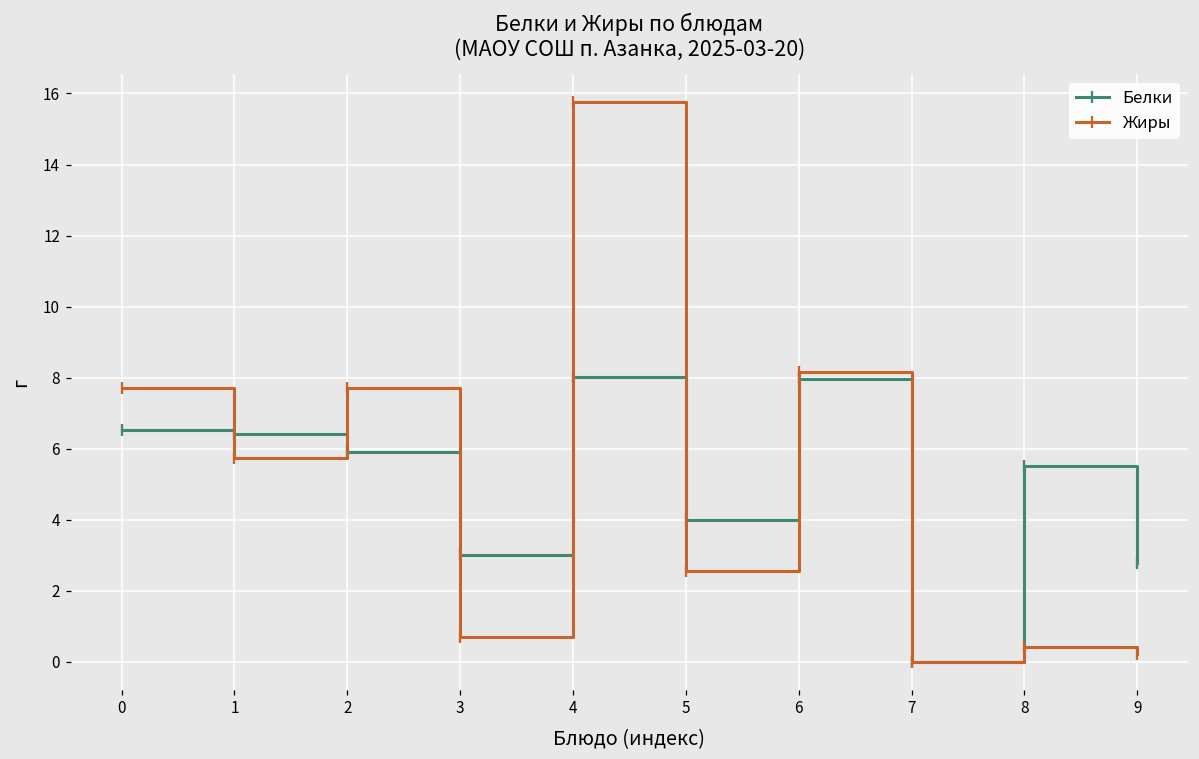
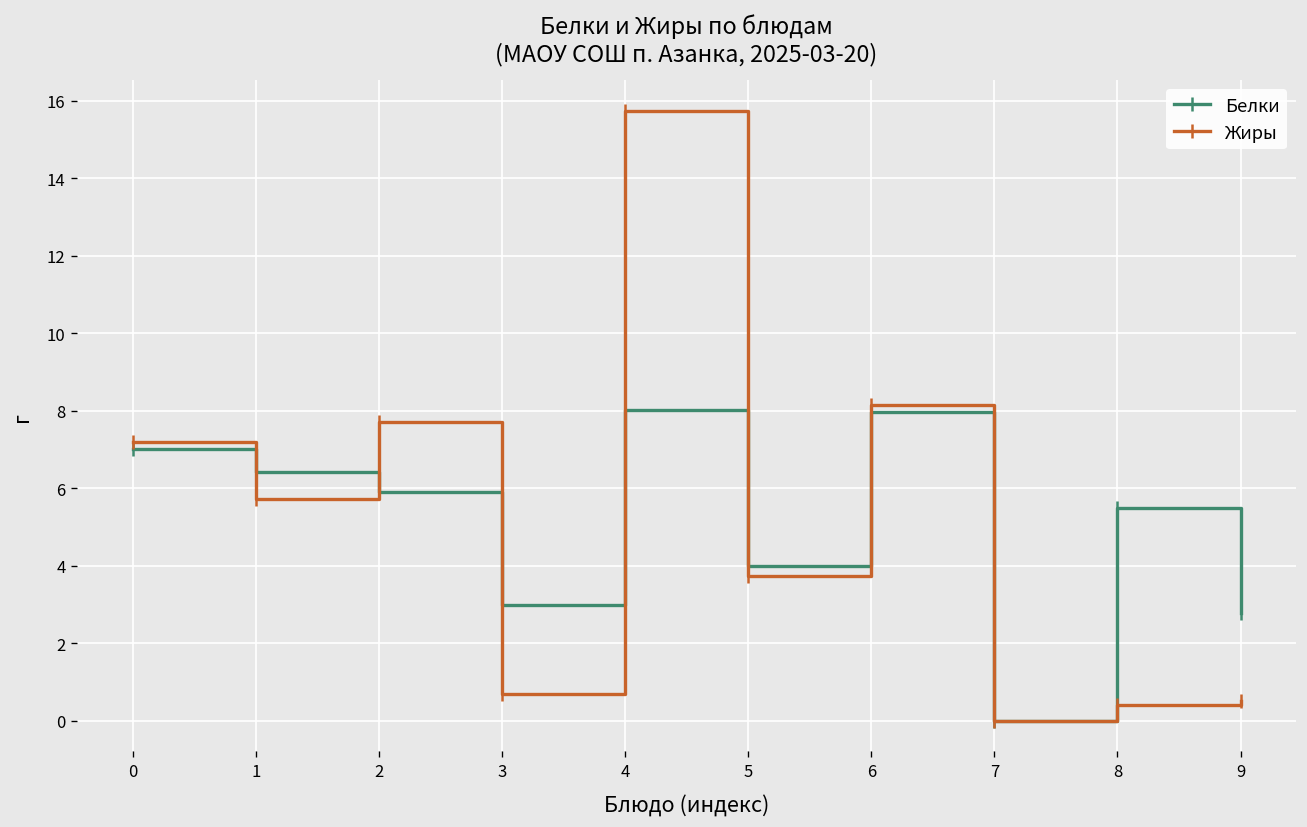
Белки, 0: 6.5 -> 7.0
Жиры, 0: 7.7 -> 7.2
Жиры, 5: 2.6 -> 3.7
Жиры, 9: 0.2 -> 0.5
